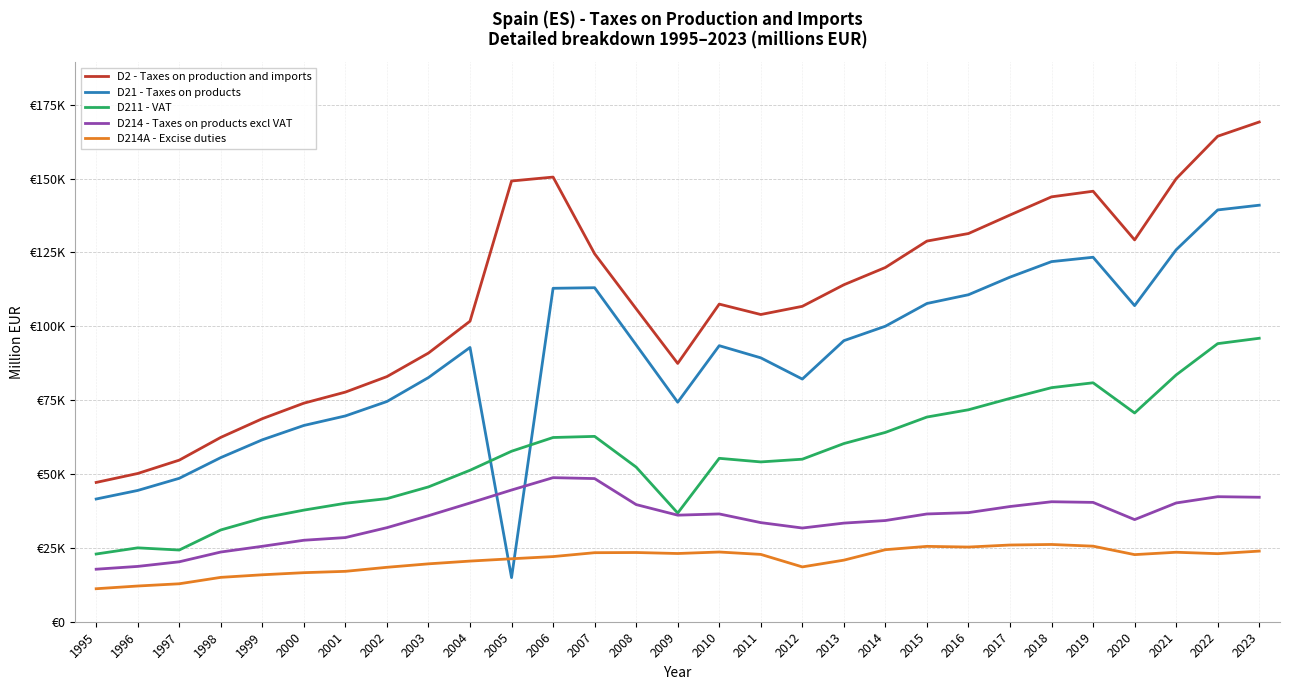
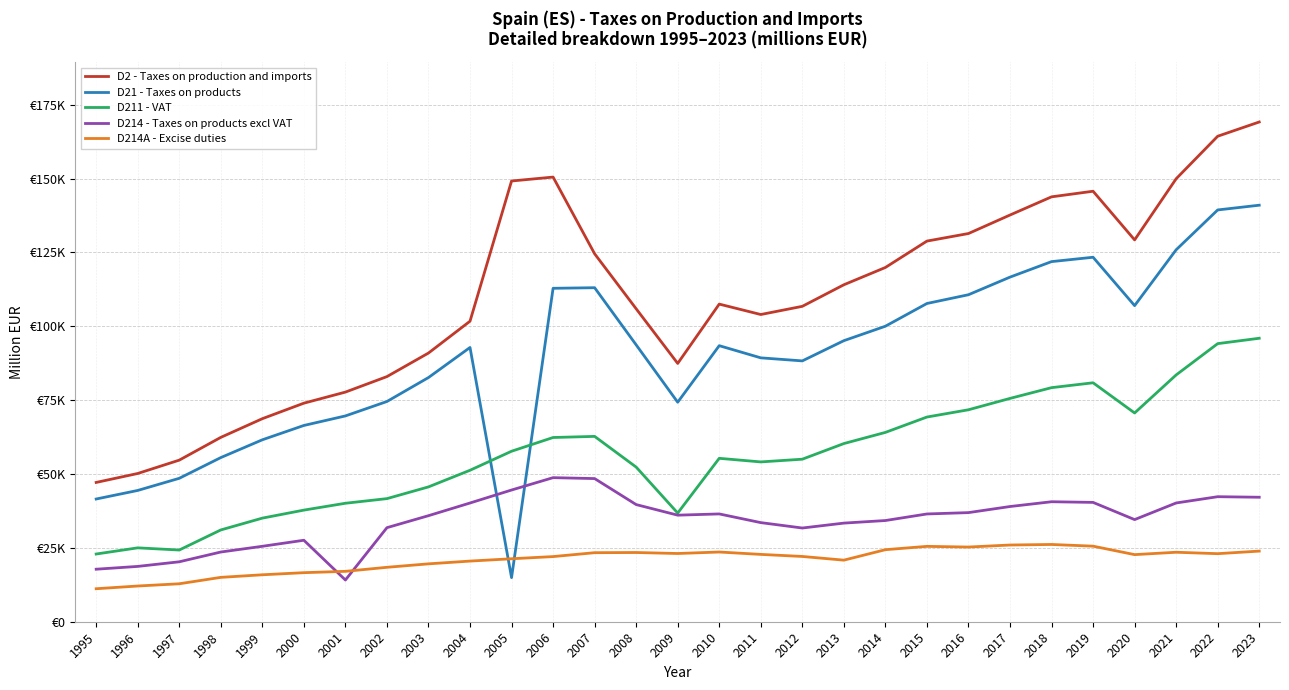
D214 - Taxes on products excl VAT, 2001: €28000 -> €14000
D21 - Taxes on products, 2012: €82000 -> €88000
D214A - Excise duties, 2012: €19000 -> €22000
